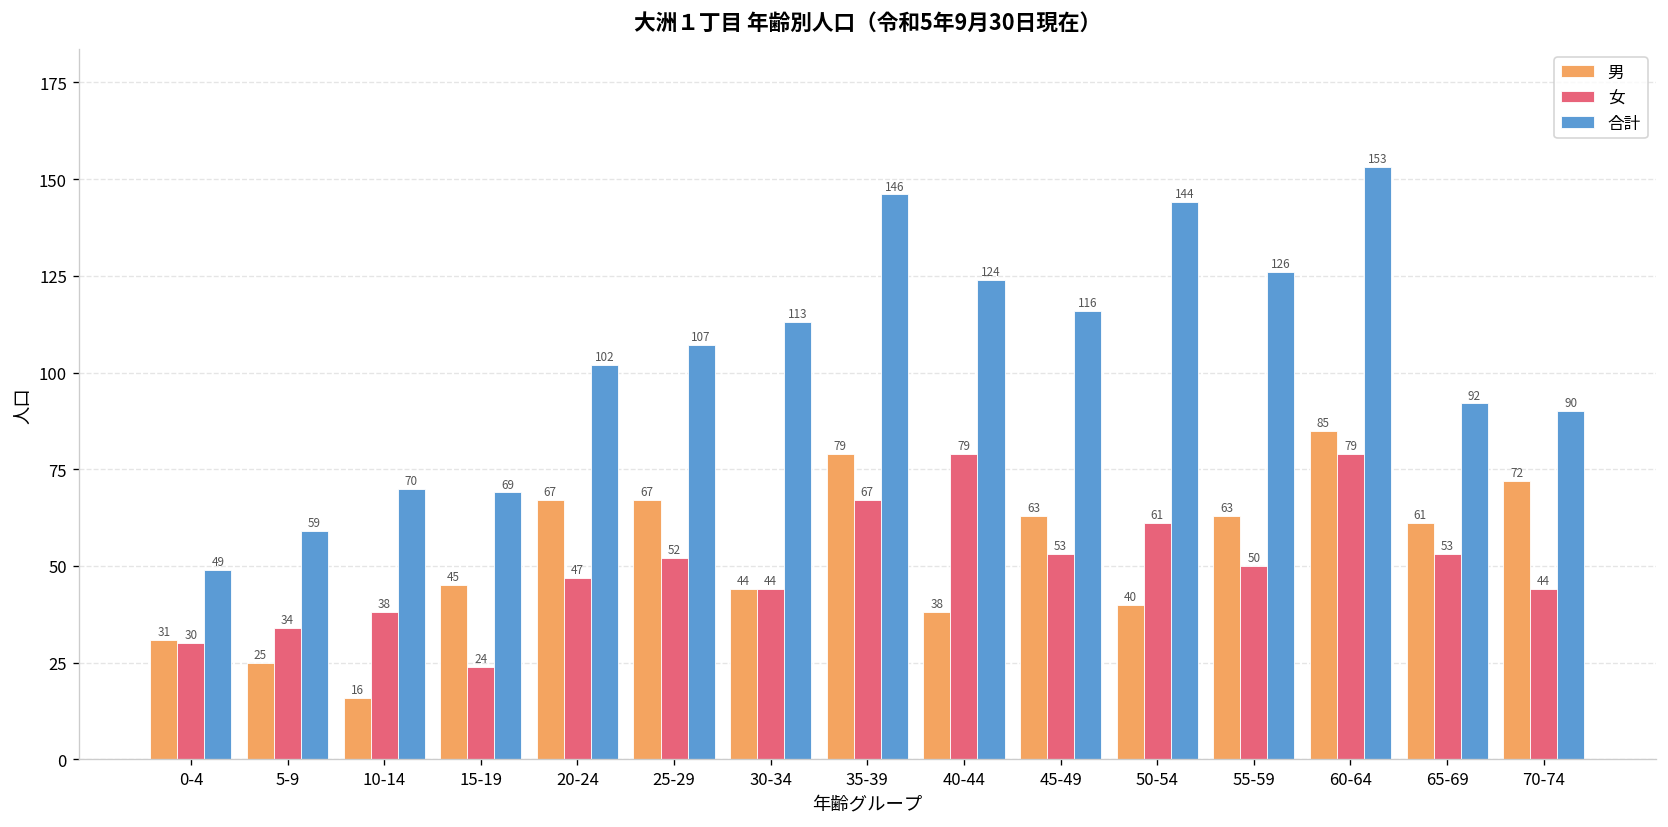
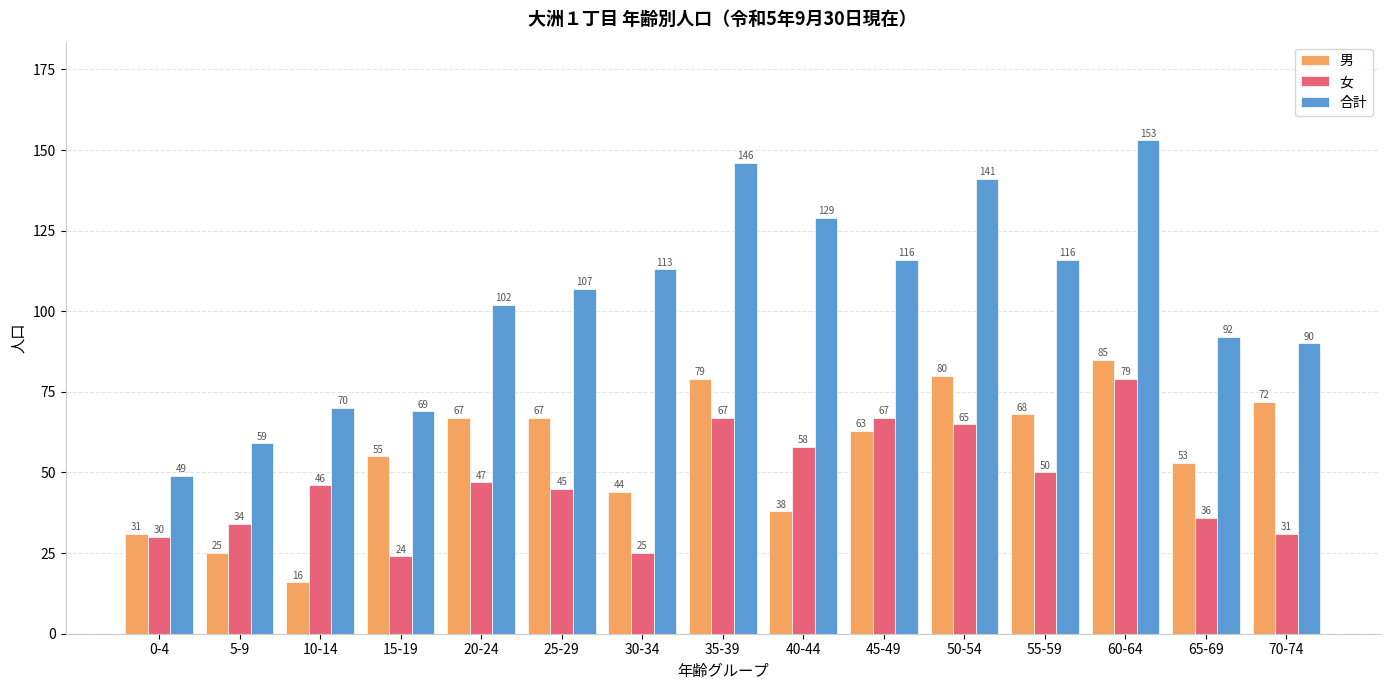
女, 10-14: 38 -> 46
男, 15-19: 45 -> 55
女, 25-29: 52 -> 45
女, 30-34: 44 -> 25
女, 40-44: 79 -> 58
合計, 40-44: 124 -> 129
女, 45-49: 53 -> 67
男, 50-54: 40 -> 80
女, 50-54: 61 -> 65
合計, 50-54: 144 -> 141
男, 55-59: 63 -> 68
合計, 55-59: 126 -> 116
男, 65-69: 61 -> 53
女, 65-69: 53 -> 36
女, 70-74: 44 -> 31
